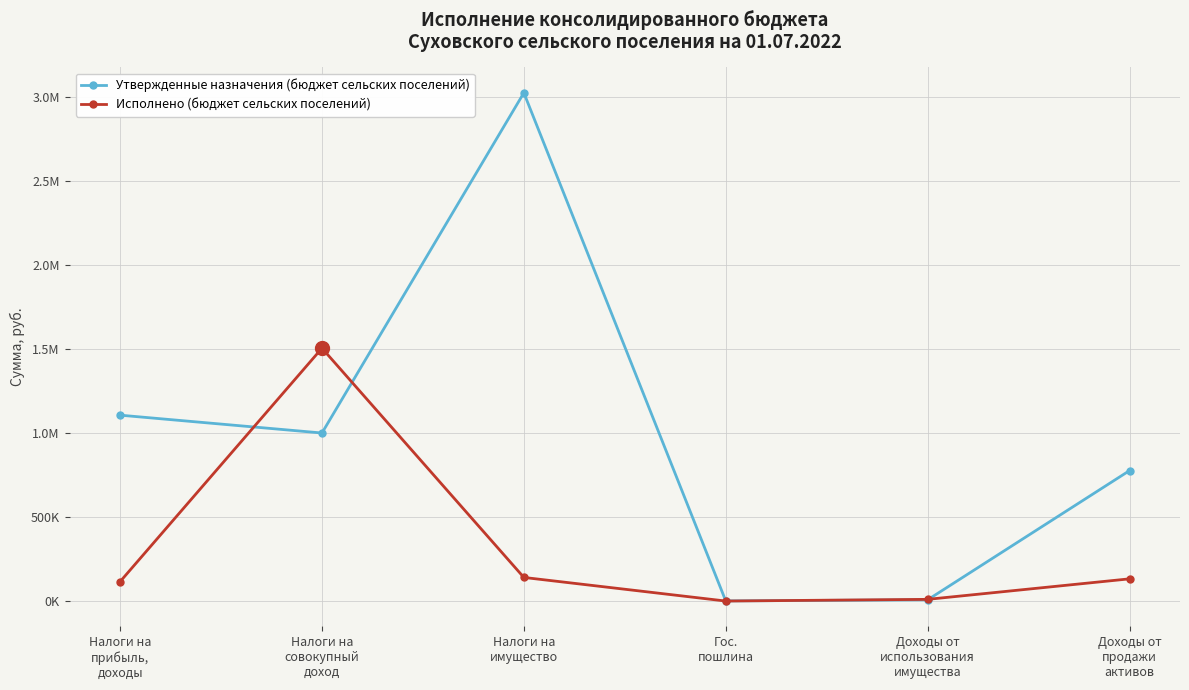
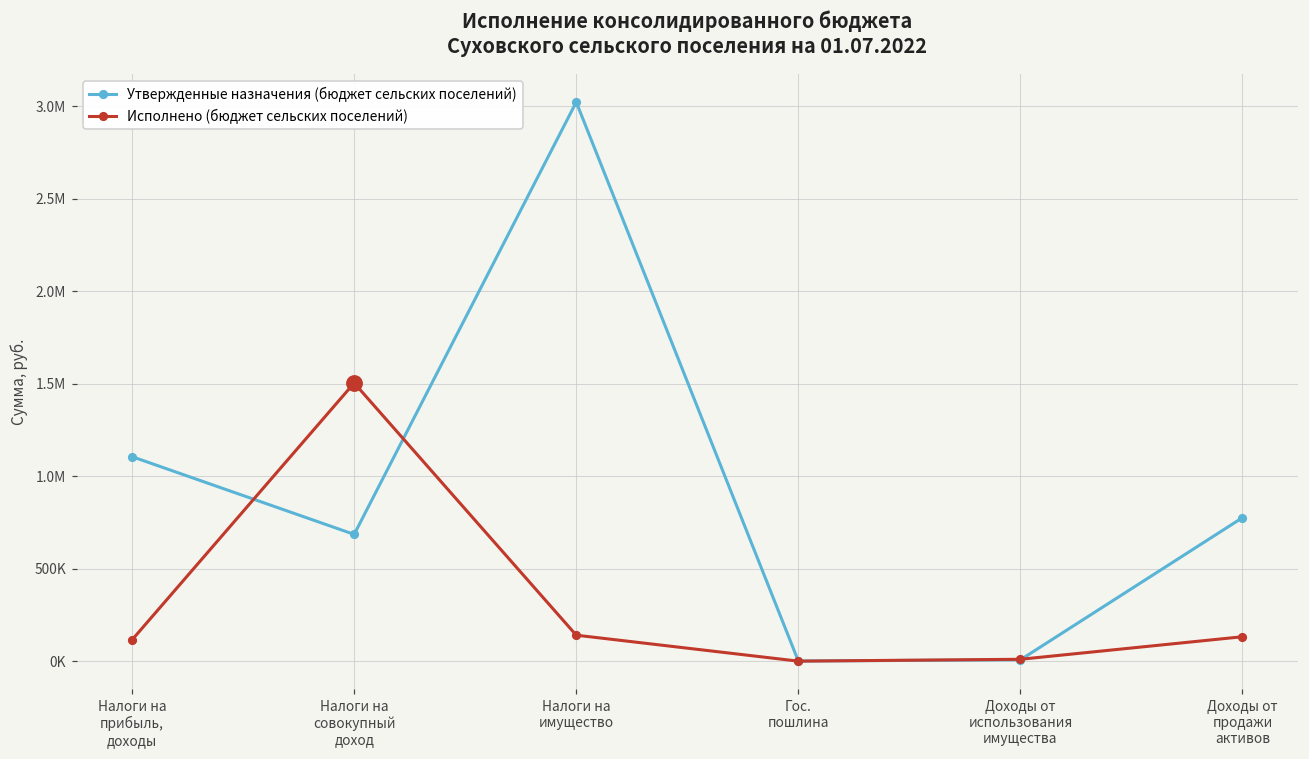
Утвержденные назначения (бюджет сельских поселений), Налоги на совокупный доход: 1000000 -> 690000
